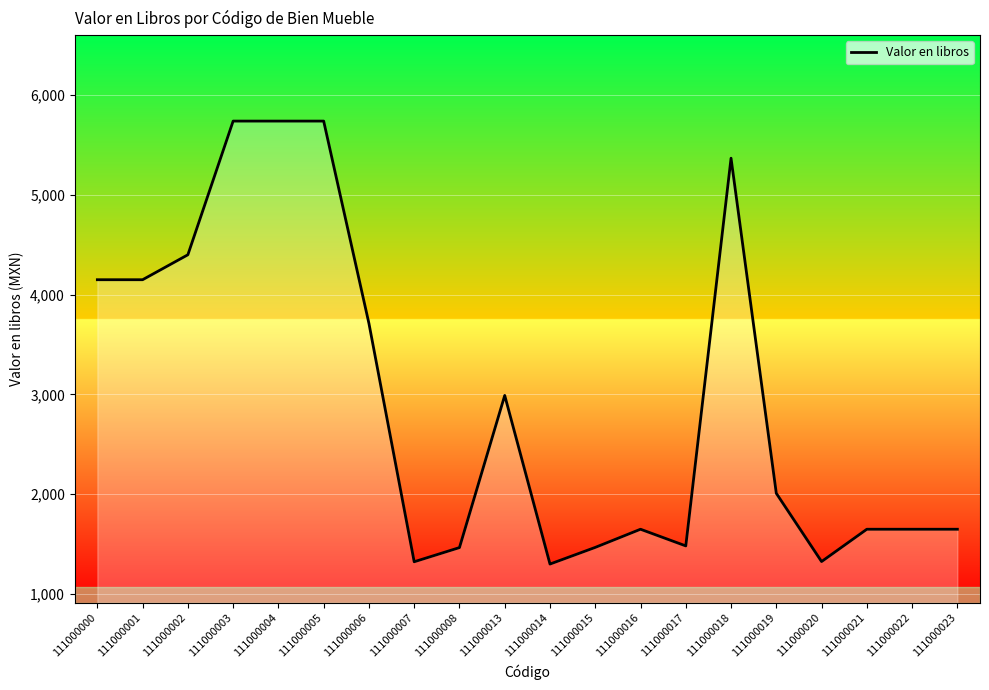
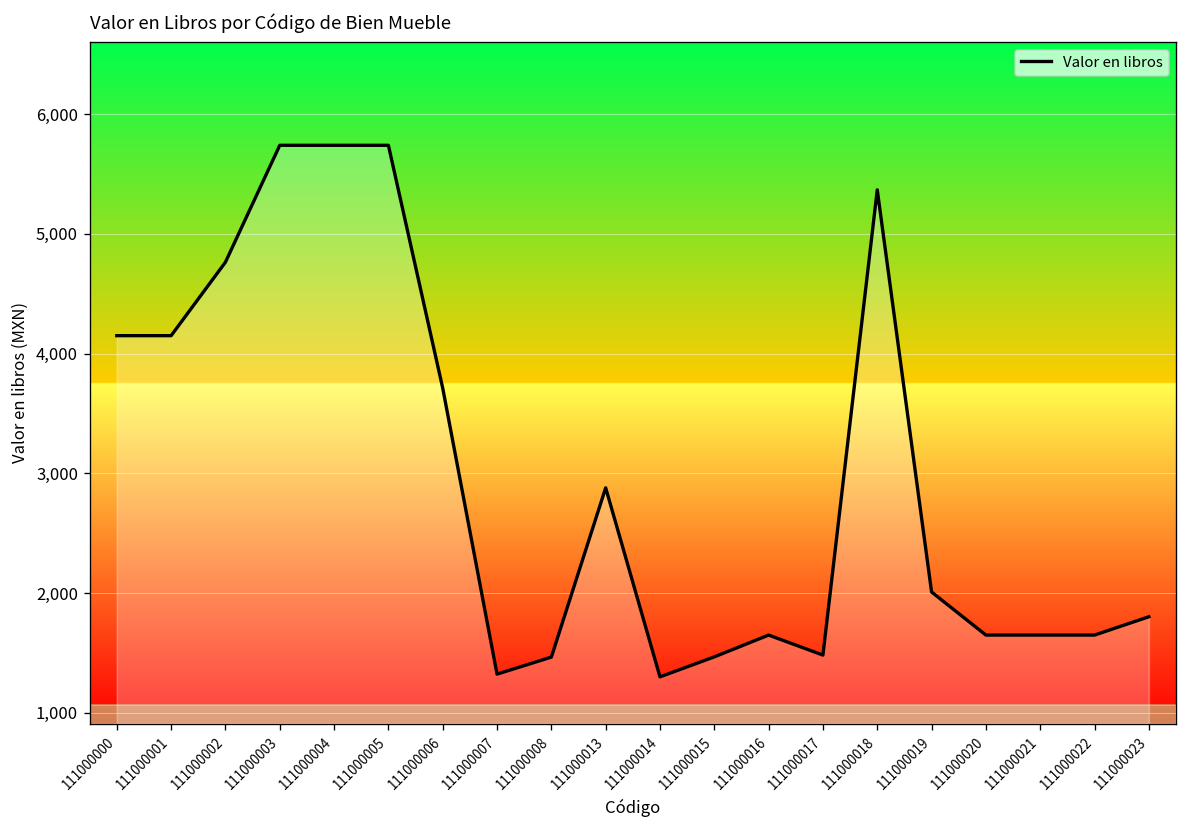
111000002: 4,400 -> 4,800
111000013: 3,000 -> 2,900
111000020: 1,300 -> 1,600
111000023: 1,600 -> 1,800
